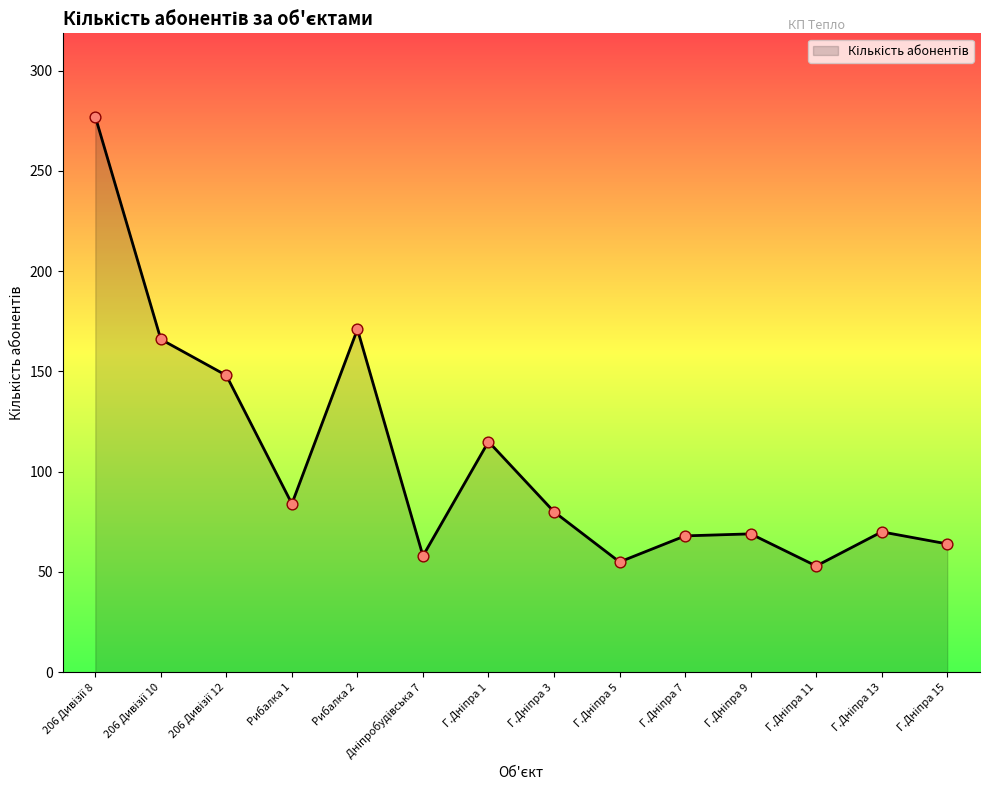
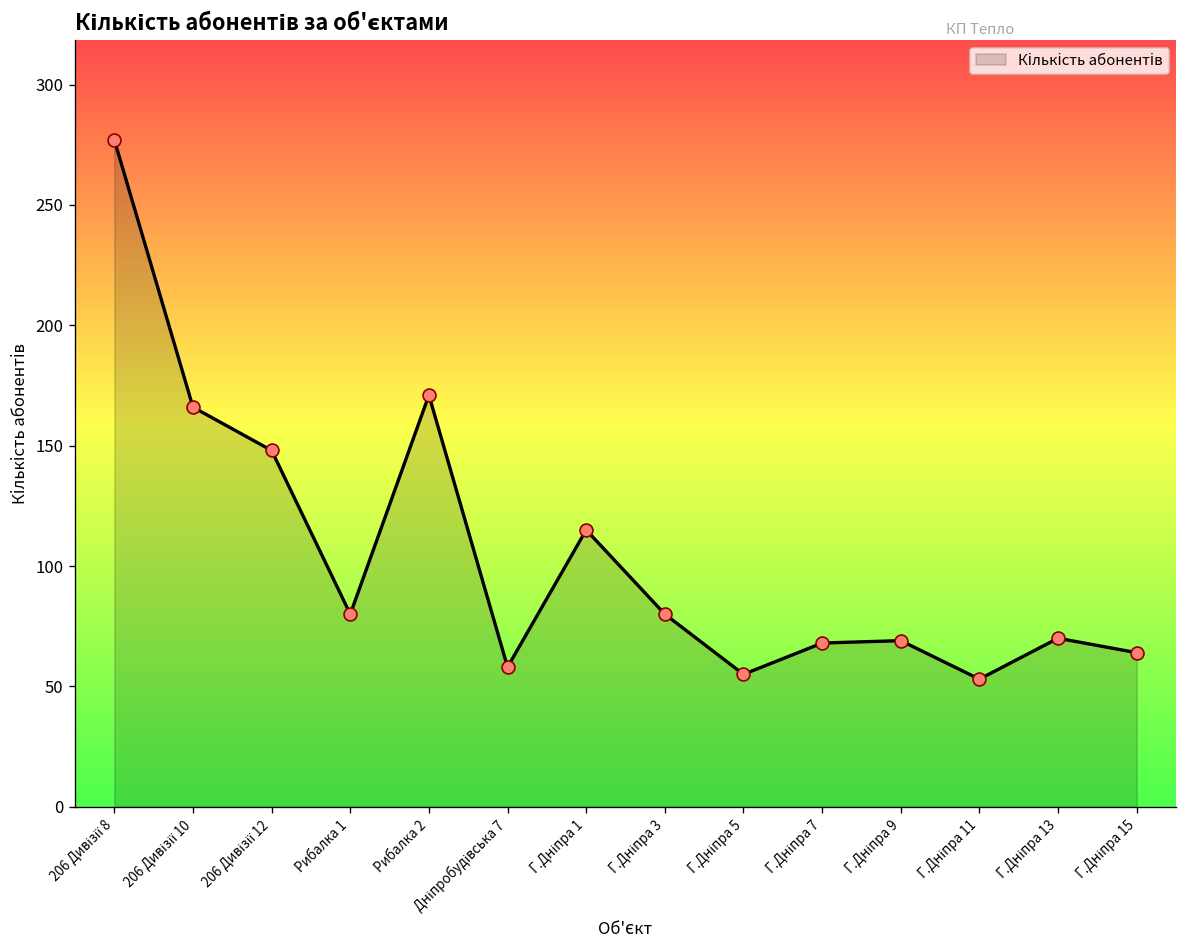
Рибалка 1: 84 -> 80
